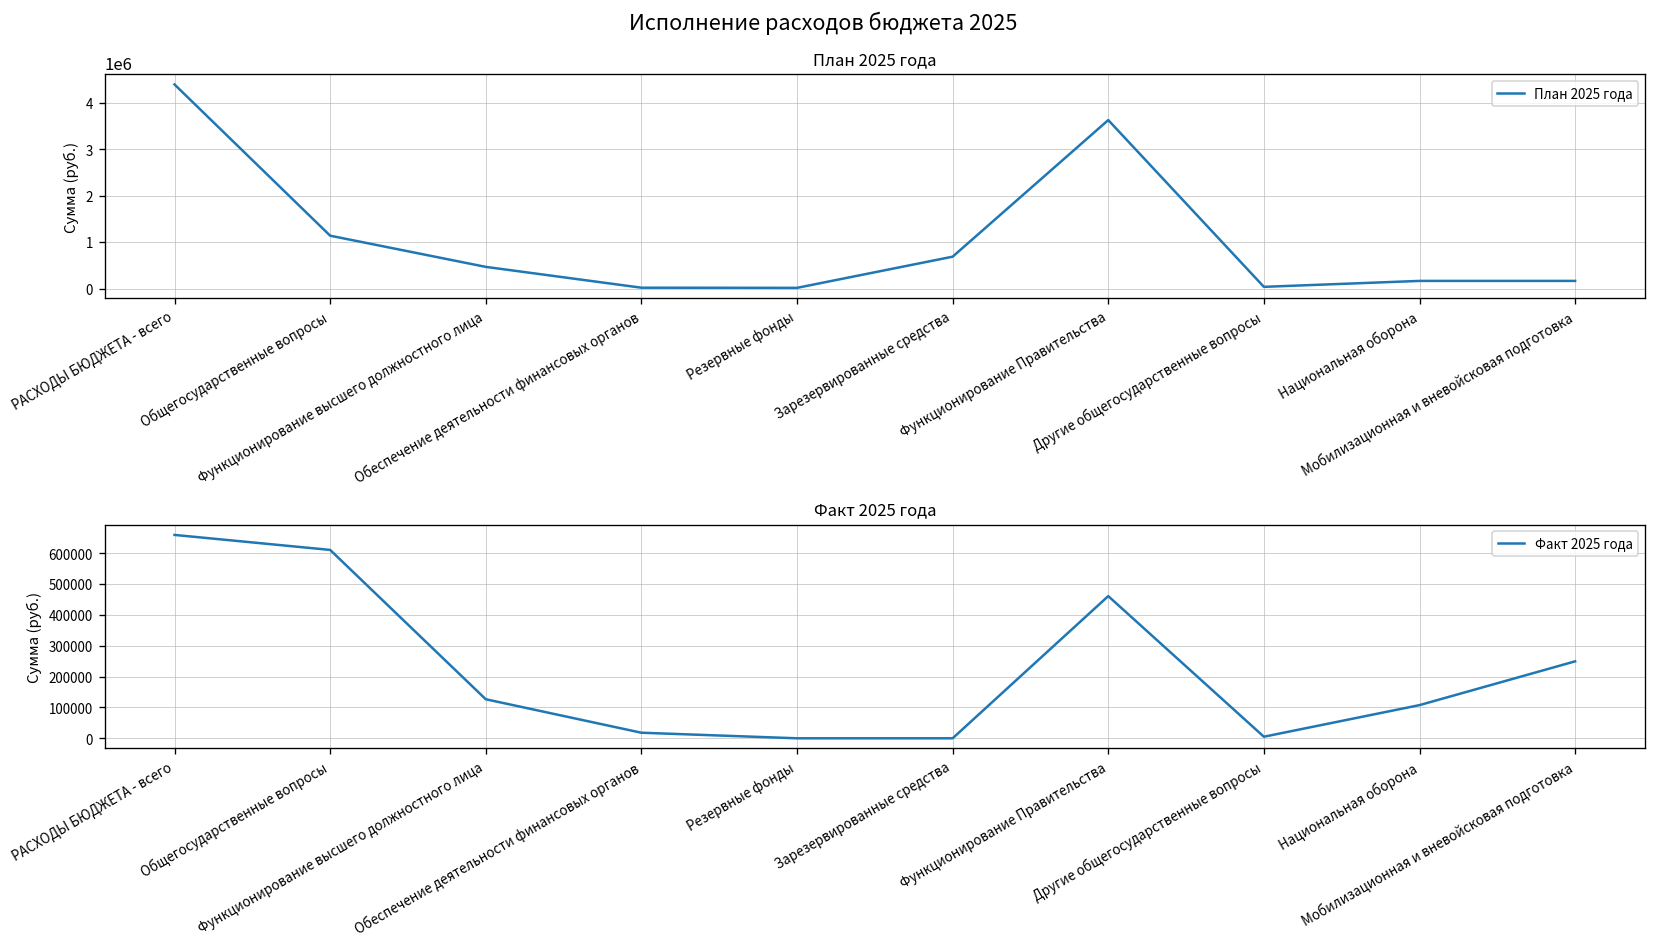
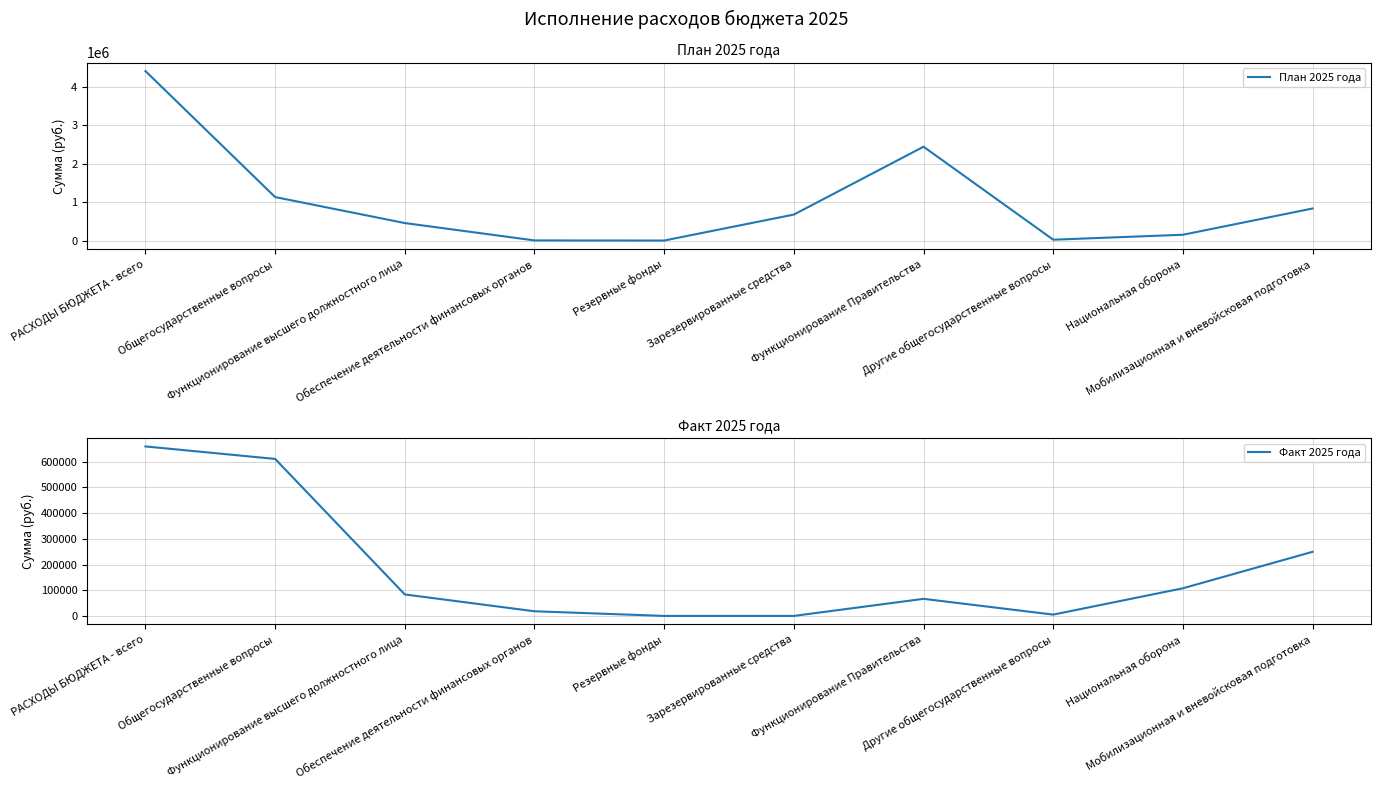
План 2025 года, Функционирование Правительства: 3600000 -> 2400000
План 2025 года, Мобилизационная и вневойсковая подготовка: 200000 -> 800000
Факт 2025 года, Функционирование высшего должностного лица: 130000 -> 80000
Факт 2025 года, Функционирование Правительства: 460000 -> 70000
